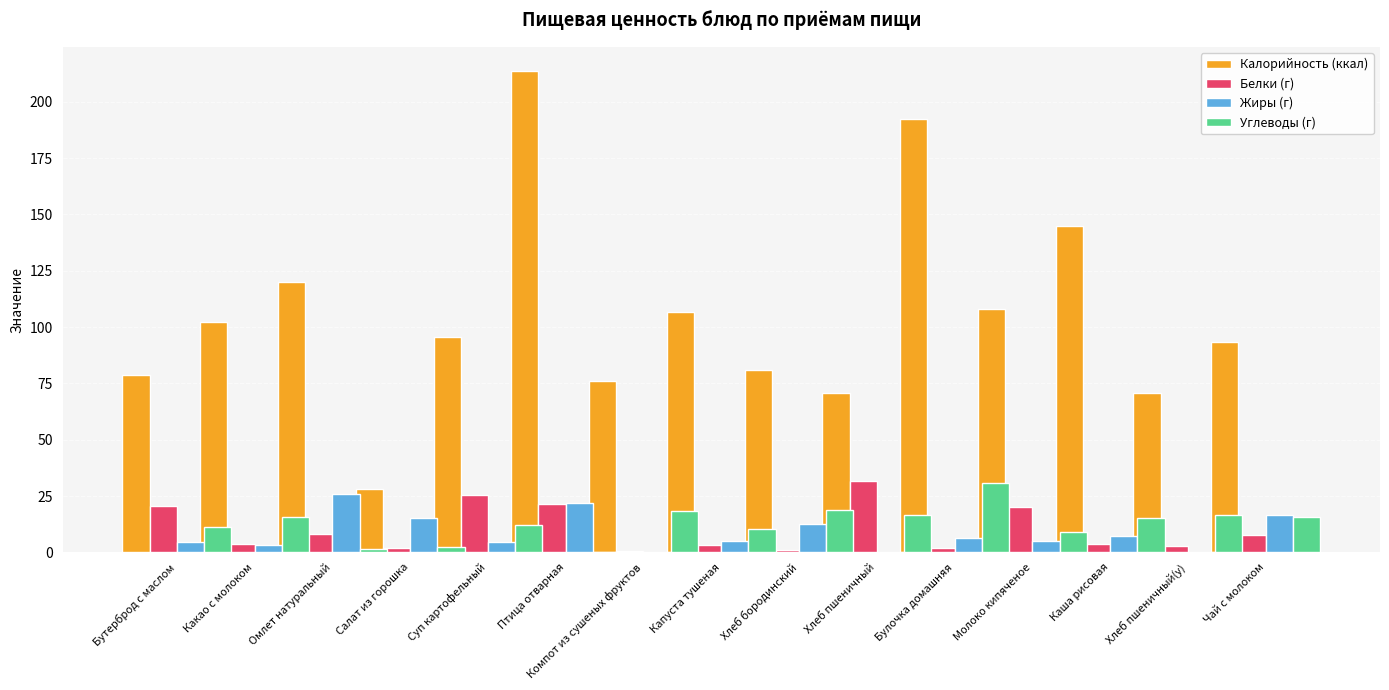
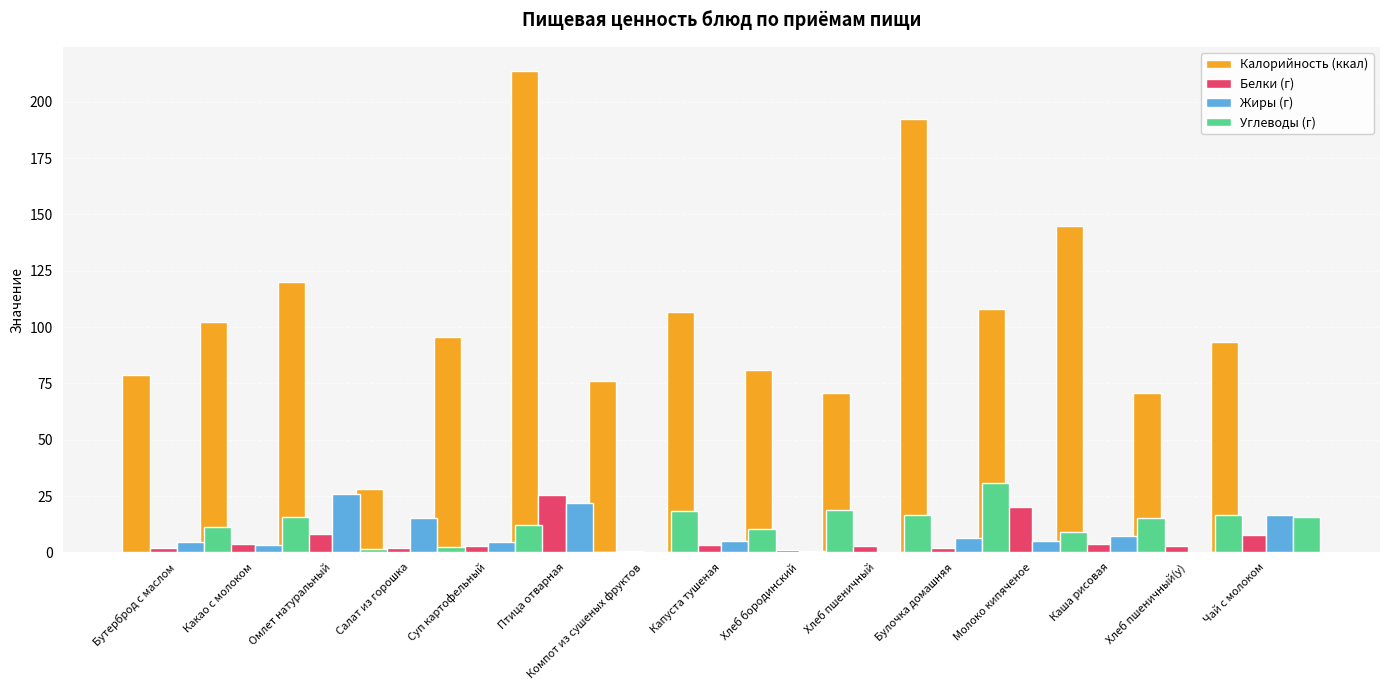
Белки (г), Бутерброд с маслом: 20 -> 2
Белки (г), Суп картофельный: 25 -> 3
Белки (г), Птица отварная: 22 -> 26
Жиры (г), Хлеб бородинский: 13 -> 0
Белки (г), Хлеб пшеничный: 32 -> 3
